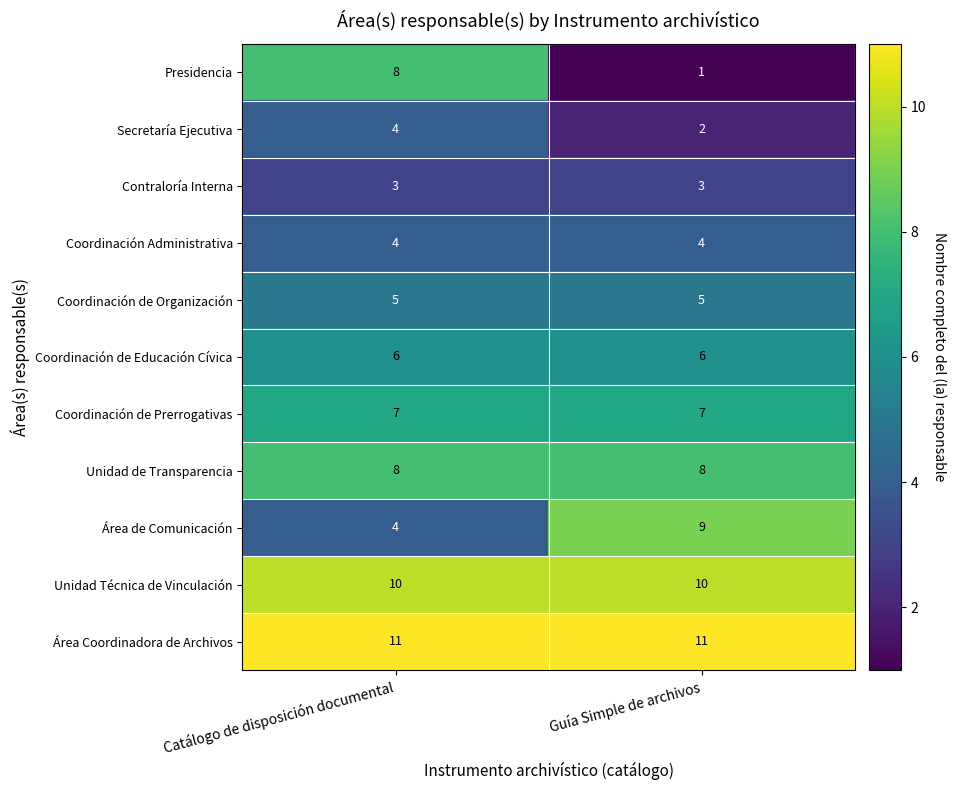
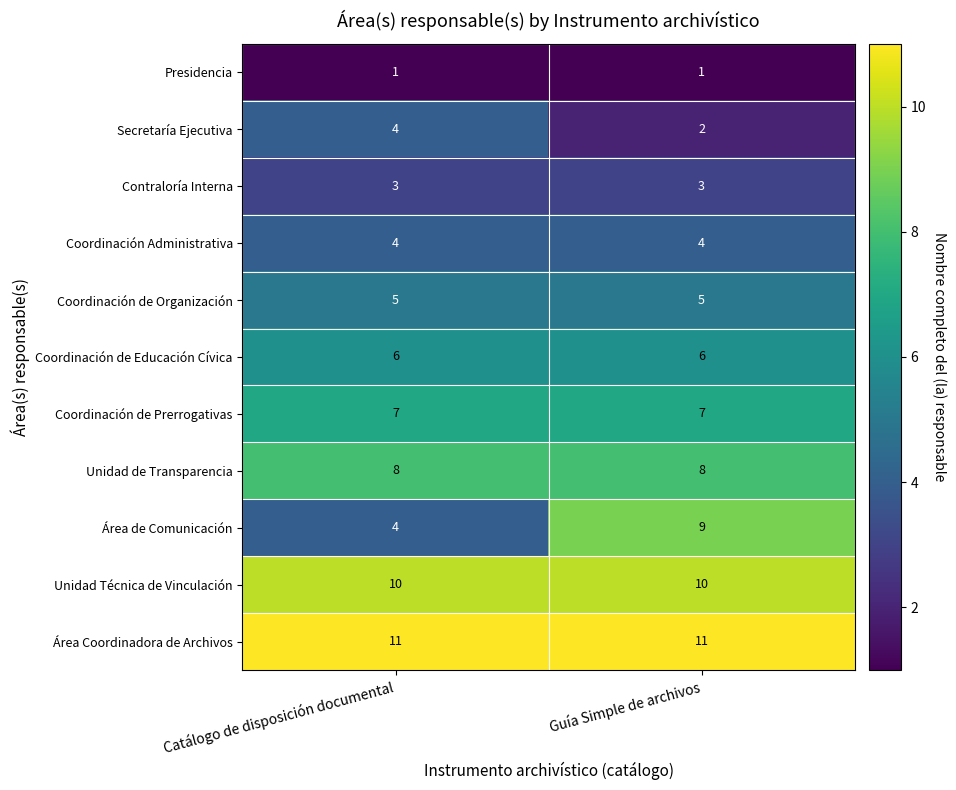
Presidencia, Catálogo de disposición documental: 8 -> 1
